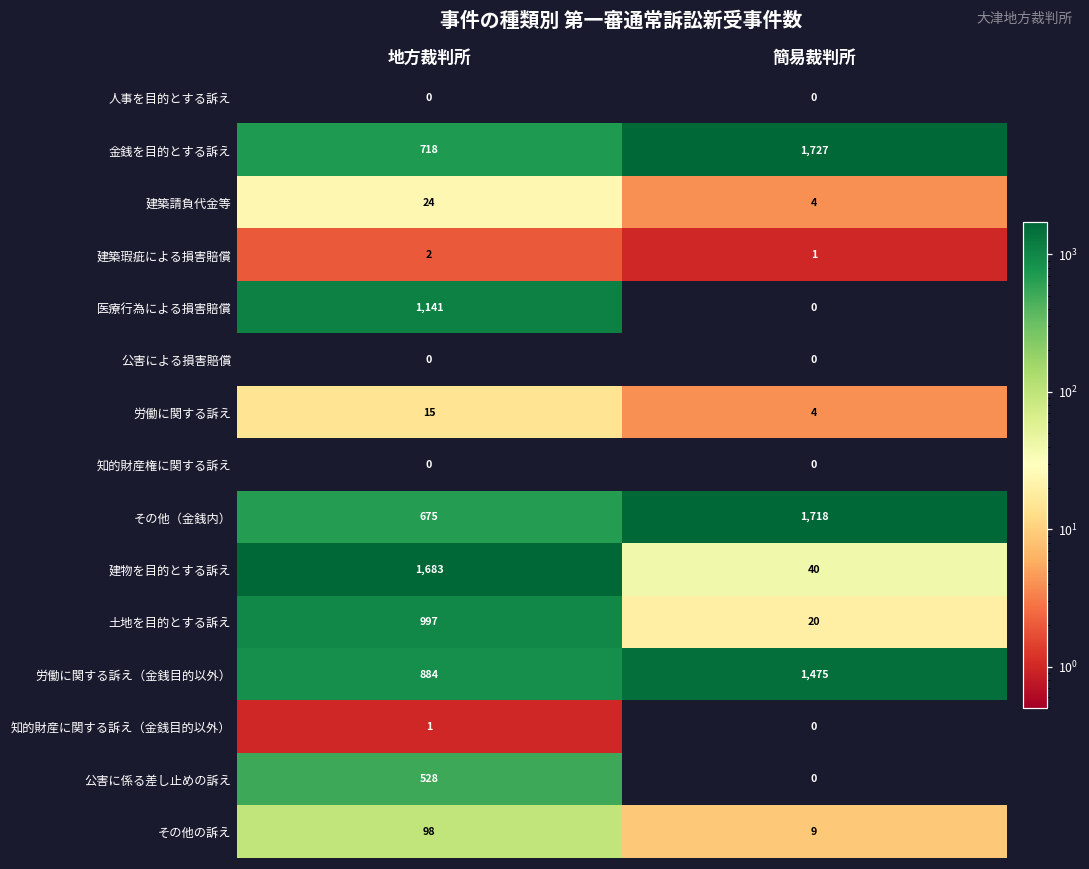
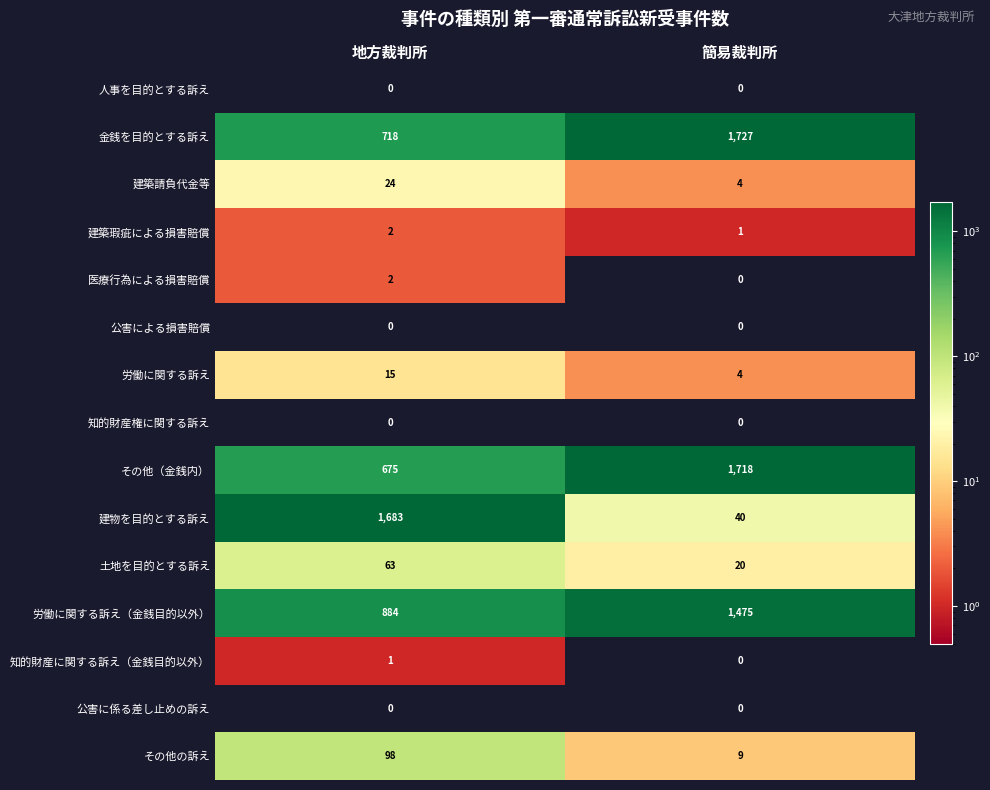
医療行為による損害賠償, 地方裁判所: 1,141 -> 2
土地を目的とする訴え, 地方裁判所: 997 -> 63
公害に係る差し止めの訴え, 地方裁判所: 528 -> 0
